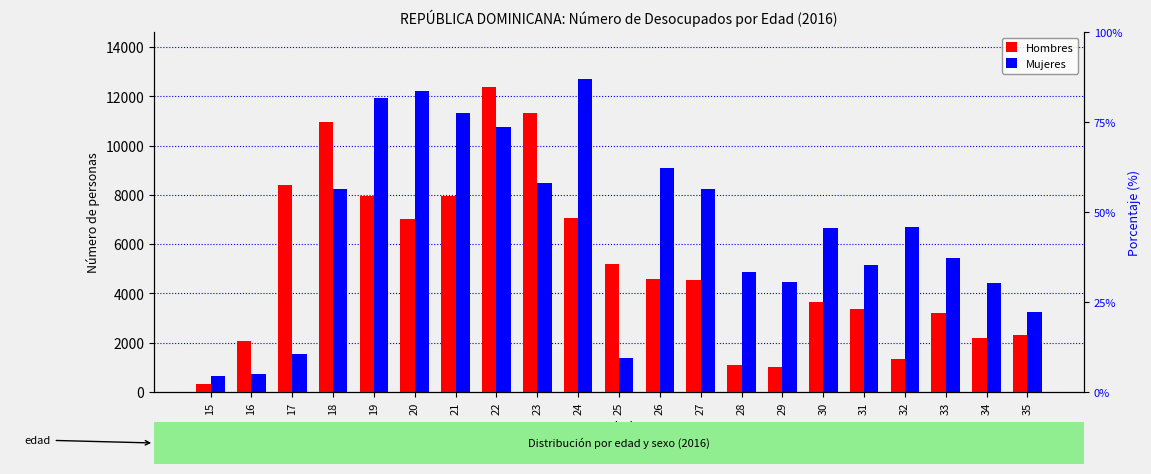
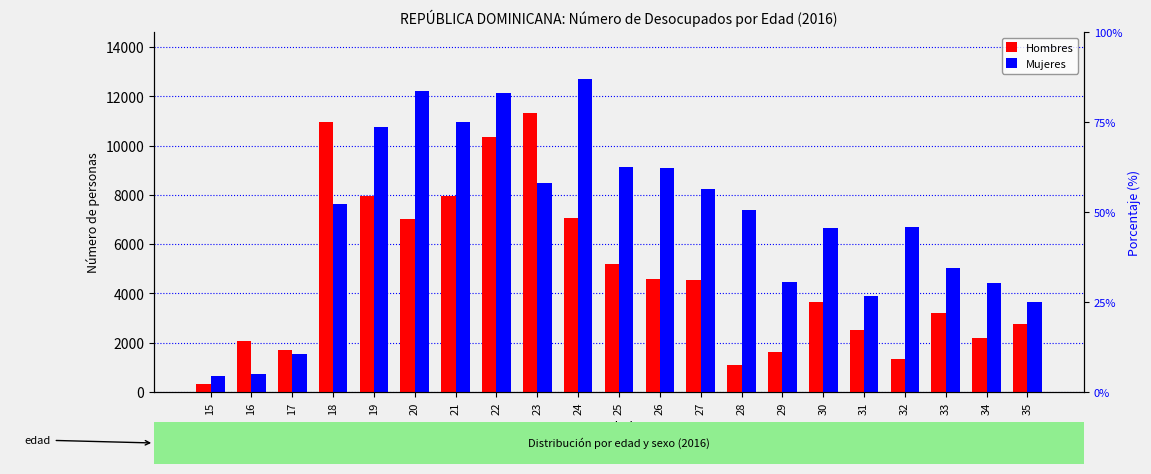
Hombres, 17: 8400 -> 1700
Mujeres, 18: 8300 -> 7600
Mujeres, 19: 11900 -> 10800
Mujeres, 21: 11300 -> 10900
Hombres, 22: 12400 -> 10400
Mujeres, 22: 10800 -> 12200
Mujeres, 25: 1400 -> 9100
Mujeres, 28: 4900 -> 7400
Hombres, 29: 1000 -> 1600
Hombres, 31: 3400 -> 2500
Mujeres, 31: 5200 -> 3900
Mujeres, 33: 5400 -> 5100
Hombres, 35: 2300 -> 2800
Mujeres, 35: 3200 -> 3700
